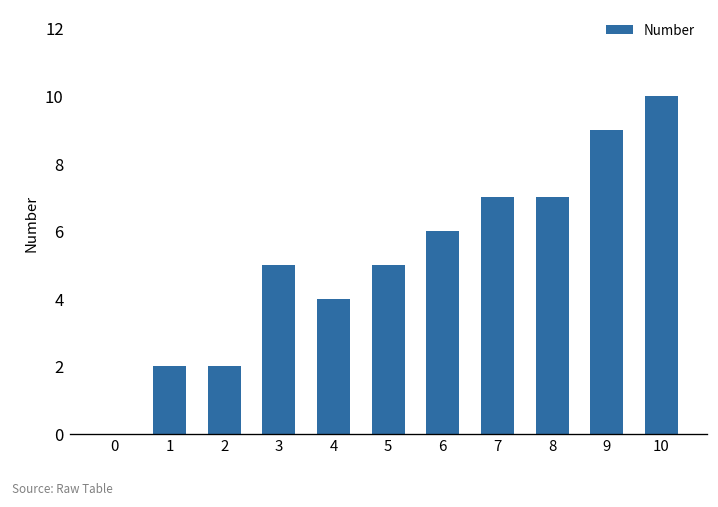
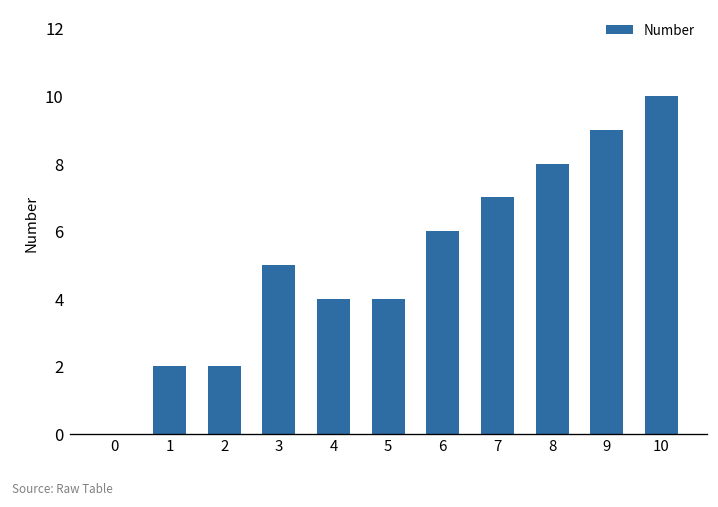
5: 5 -> 4
8: 7 -> 8
